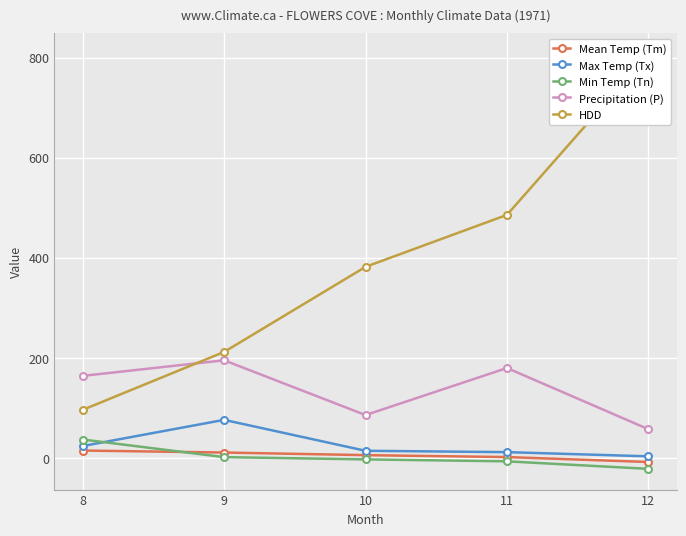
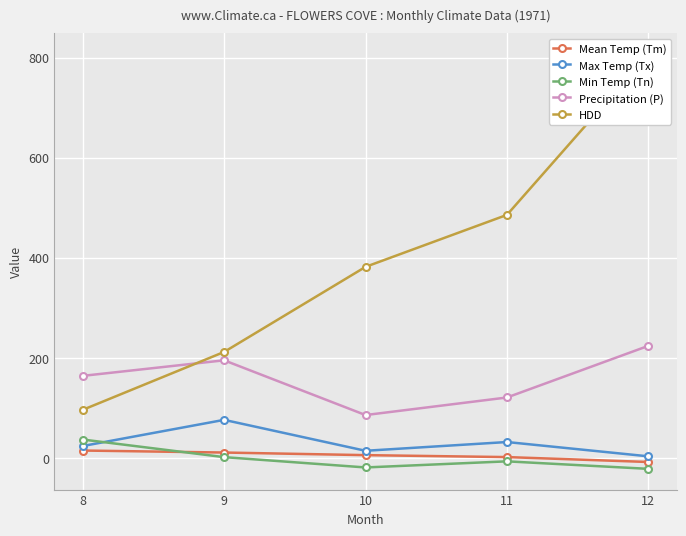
Min Temp (Tn), 10: 0 -> -20
Max Temp (Tx), 11: 10 -> 30
Precipitation (P), 11: 180 -> 120
Precipitation (P), 12: 60 -> 220
